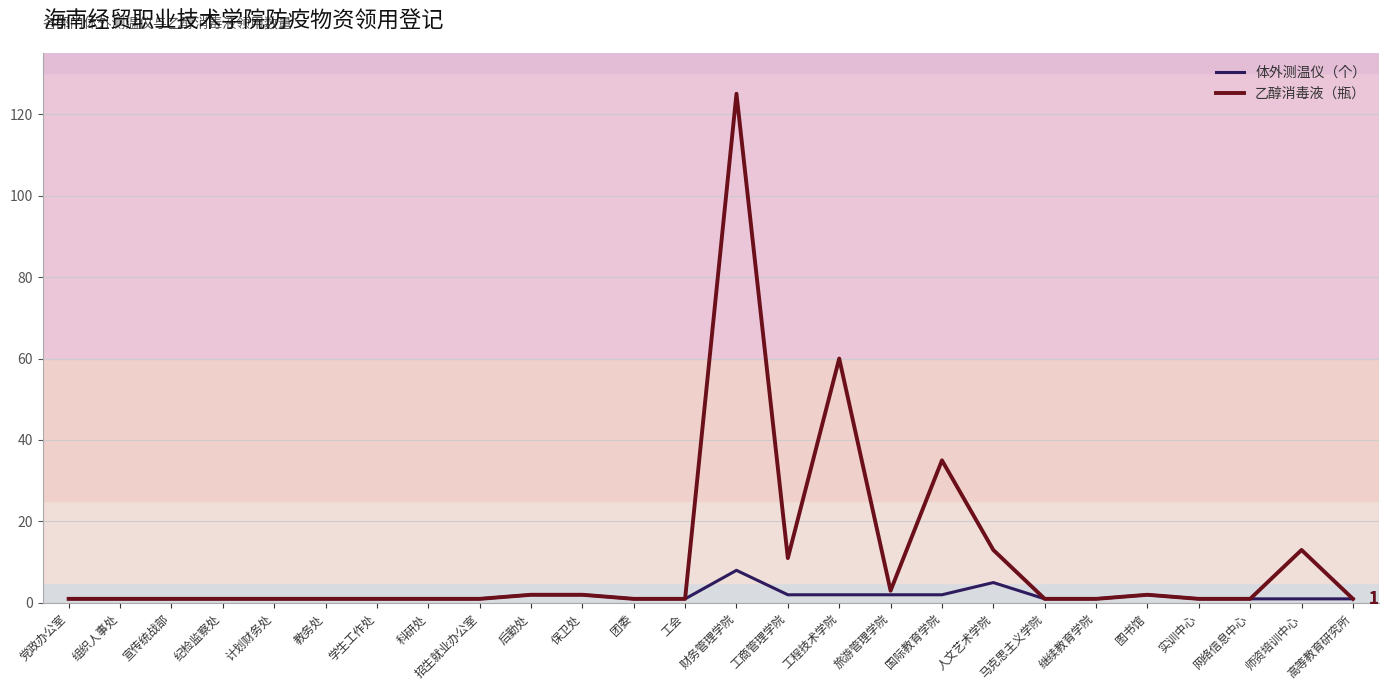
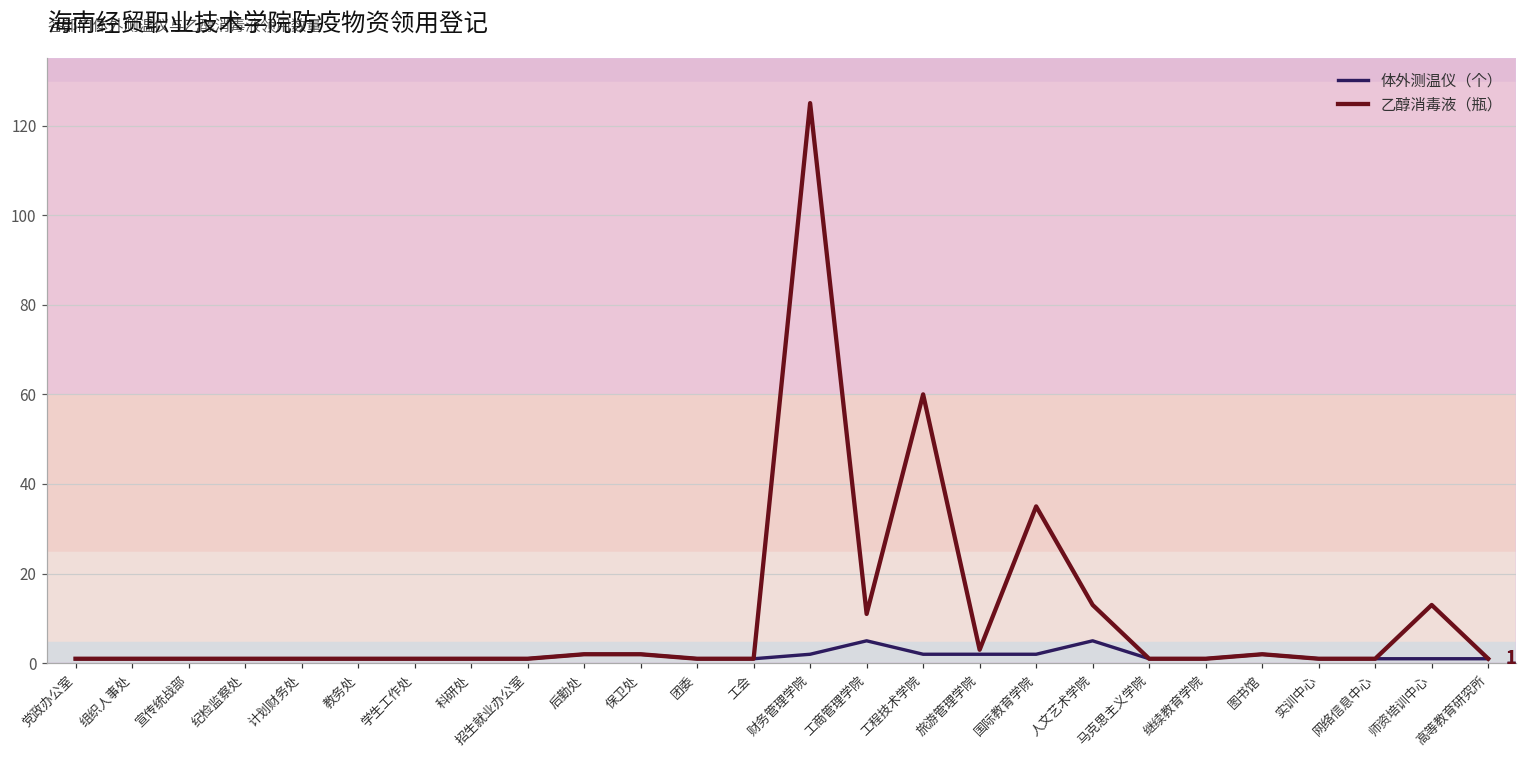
体外测温仪（个）, 财务管理学院: 8 -> 2
体外测温仪（个）, 工商管理学院: 2 -> 5
